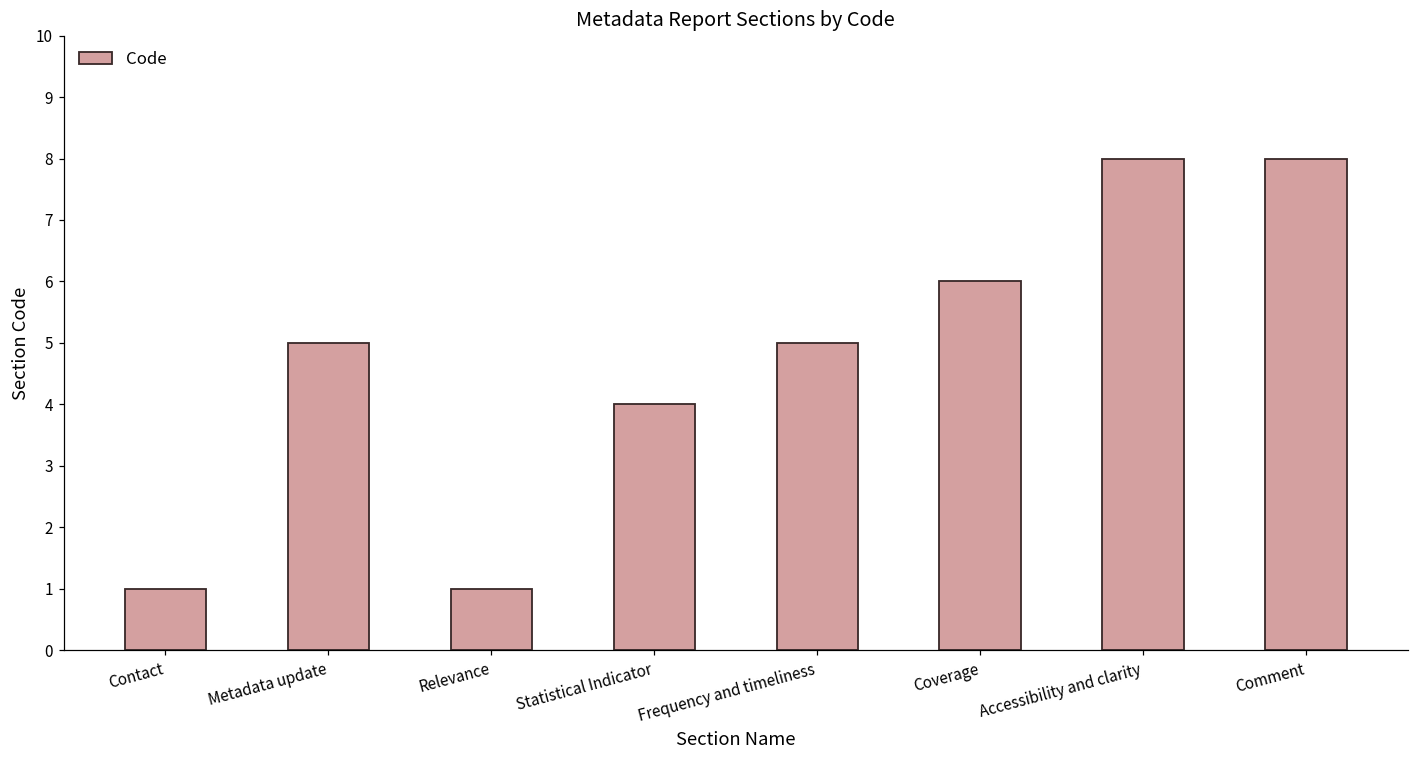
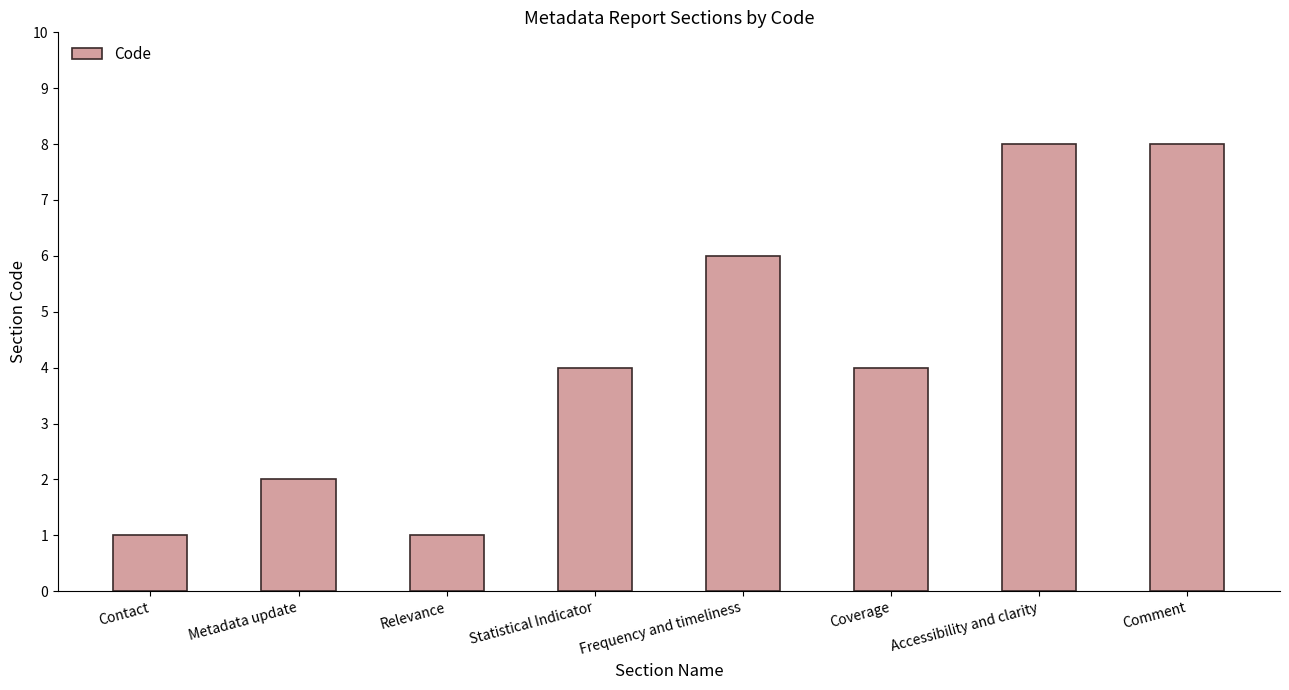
Metadata update: 5 -> 2
Frequency and timeliness: 5 -> 6
Coverage: 6 -> 4
